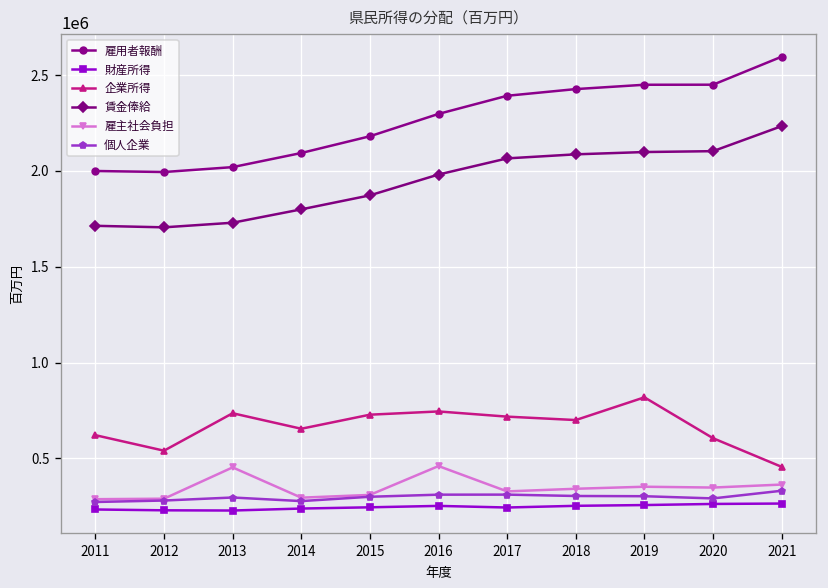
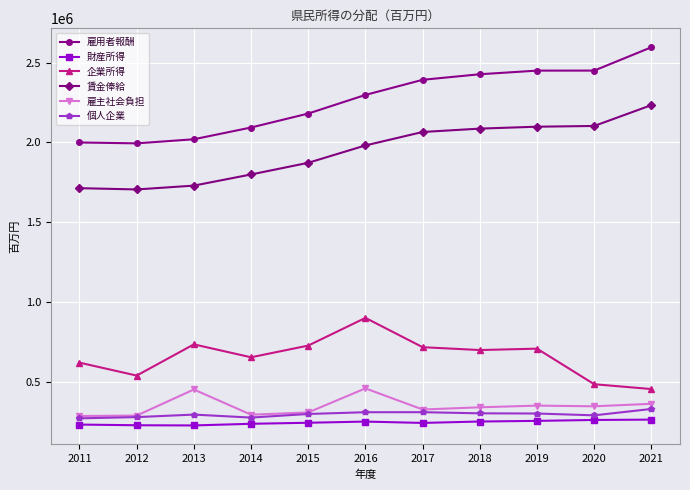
企業所得, 2016: 740000 -> 900000
企業所得, 2019: 820000 -> 710000
企業所得, 2020: 600000 -> 490000
